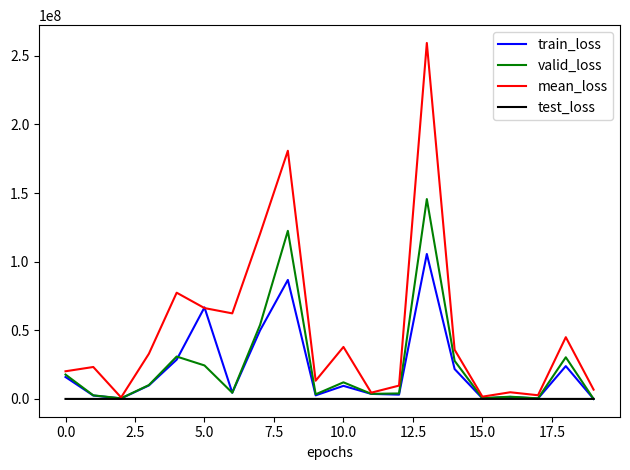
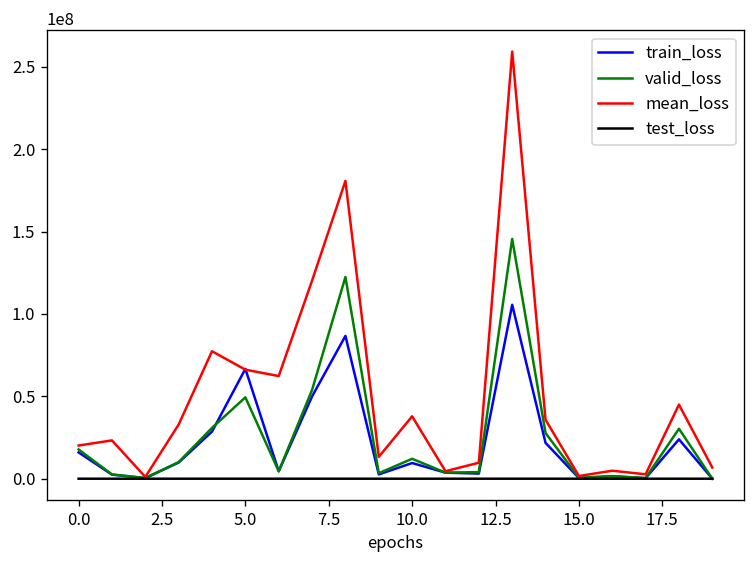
valid_loss, 5.0: 24000000 -> 49000000
